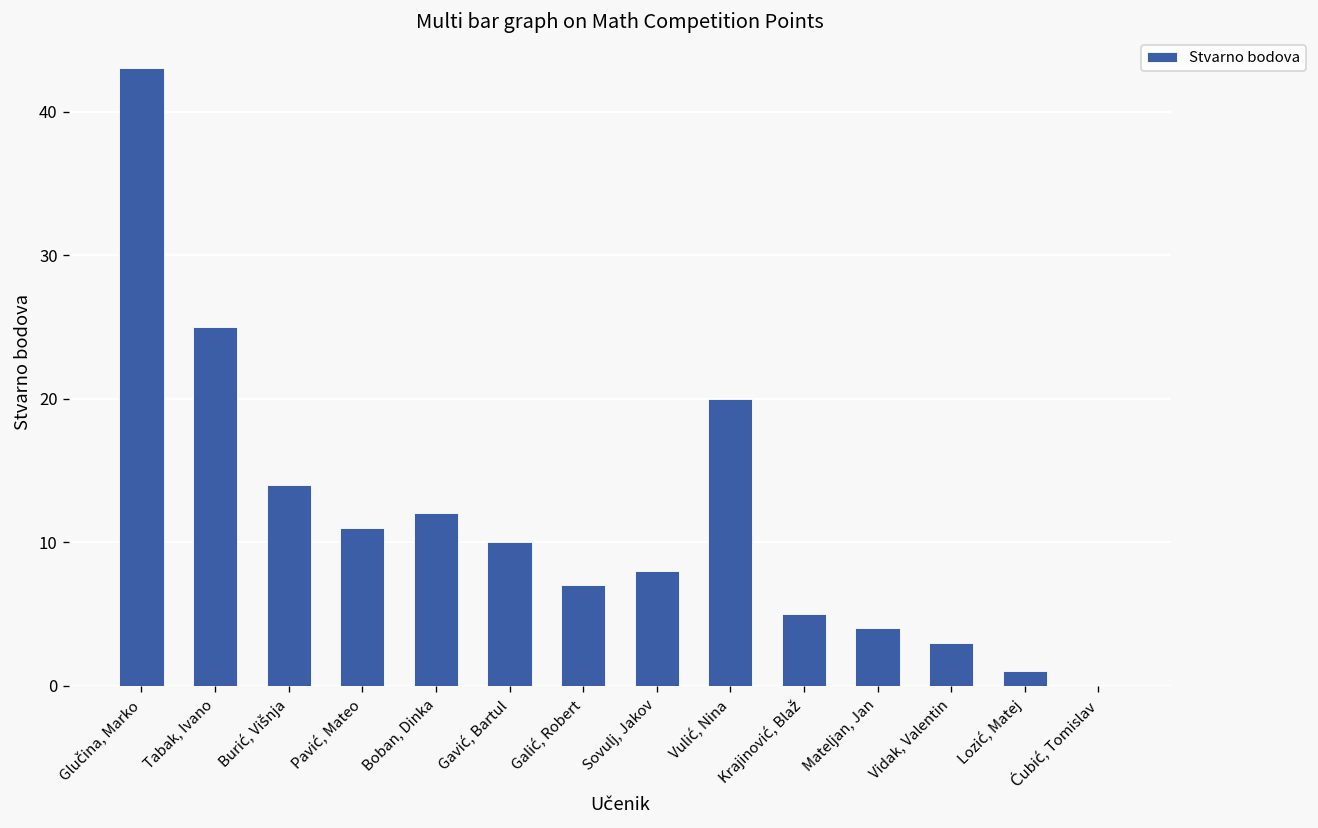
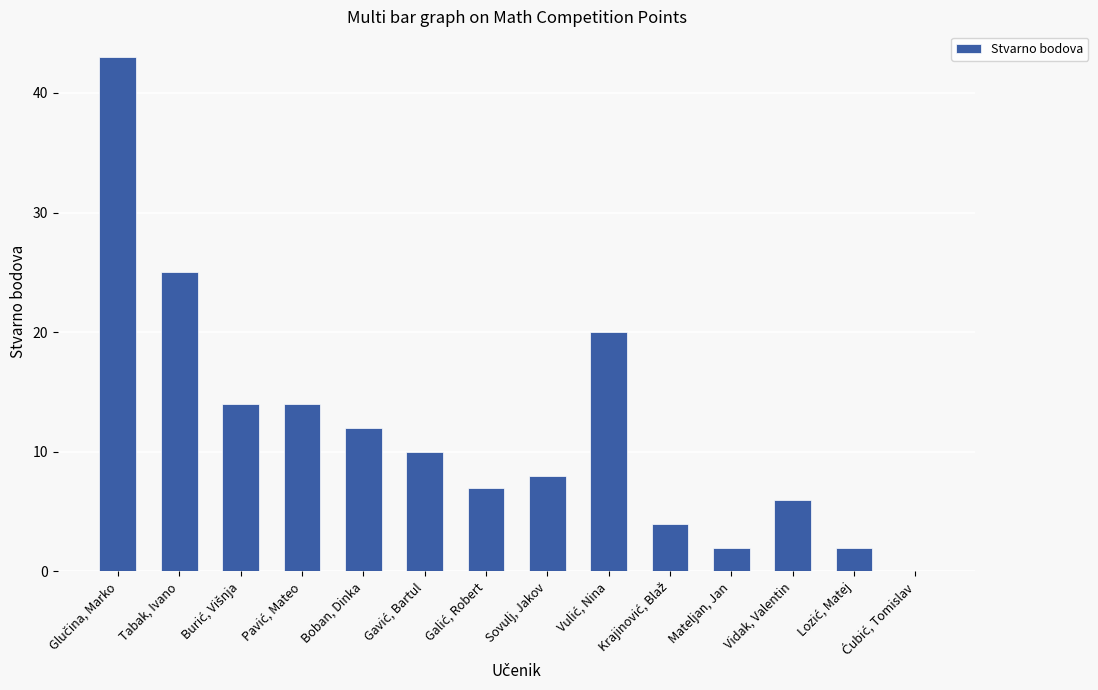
Pavić, Mateo: 11 -> 14
Krajinović, Blaž: 5 -> 4
Mateljan, Jan: 4 -> 2
Vidak, Valentin: 3 -> 6
Lozić, Matej: 1 -> 2
